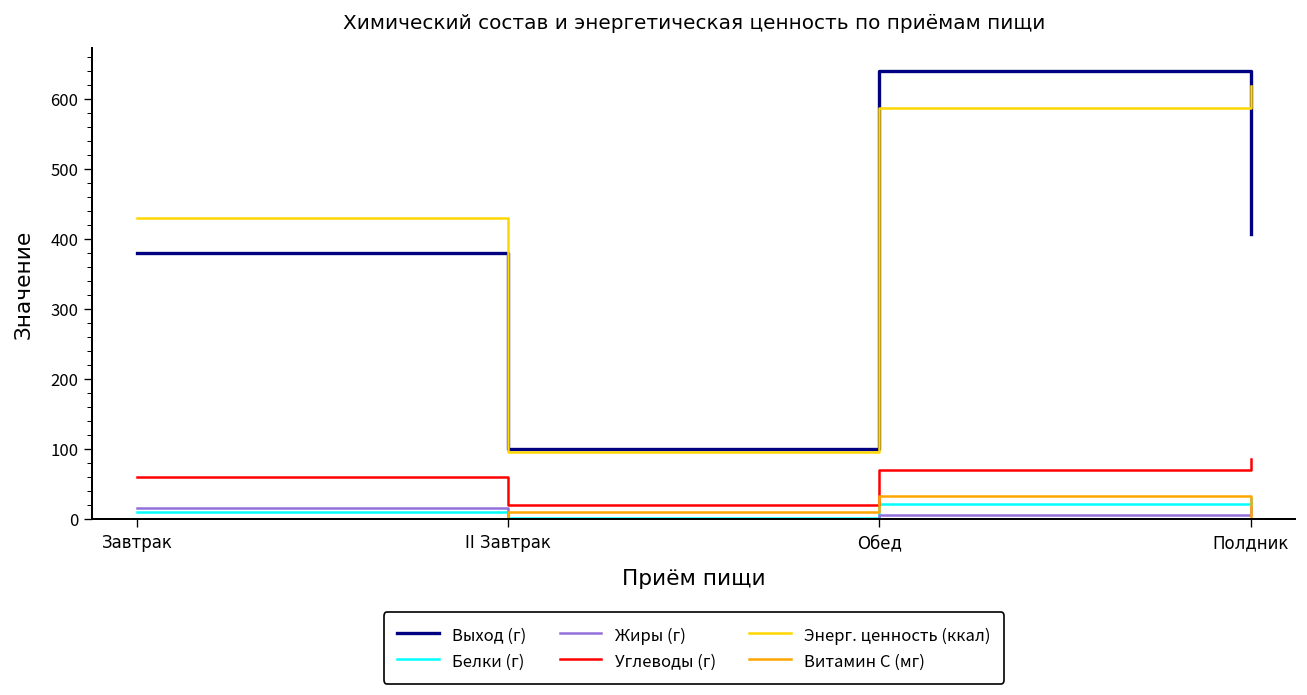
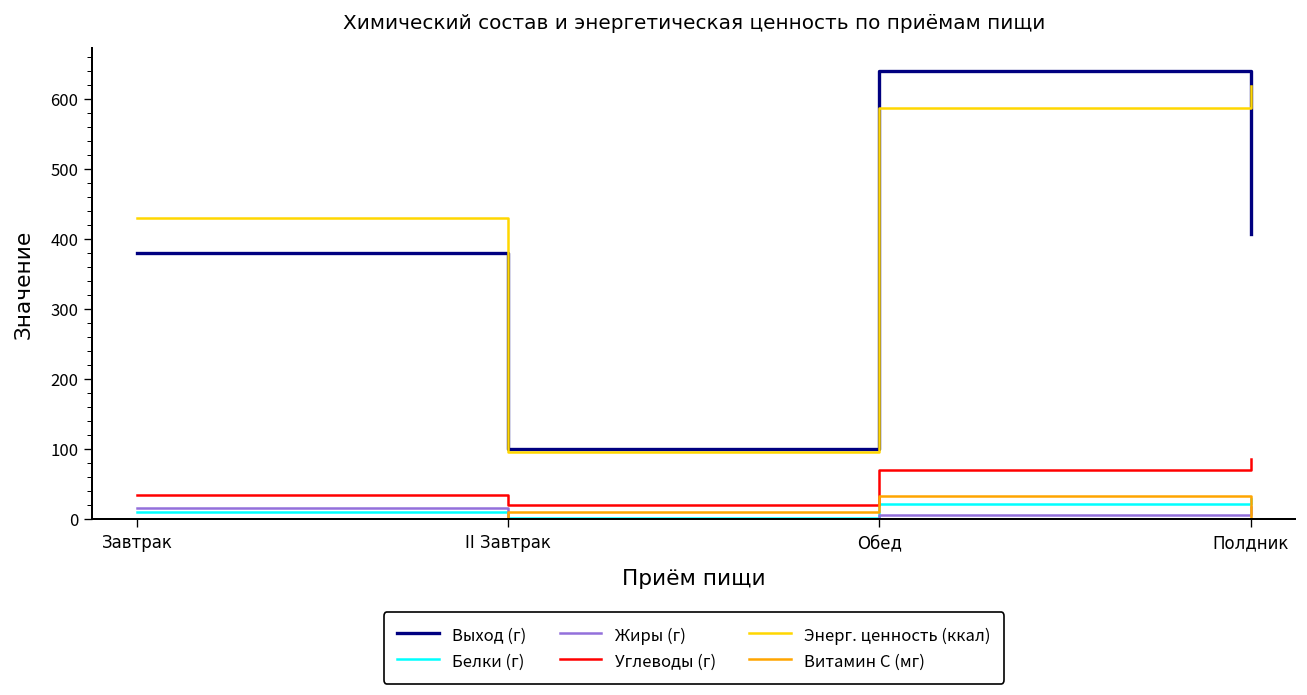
Углеводы (г), Завтрак: 60 -> 40
